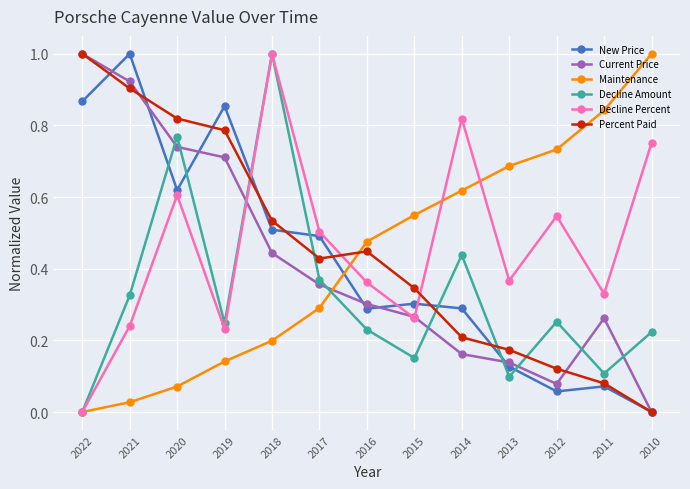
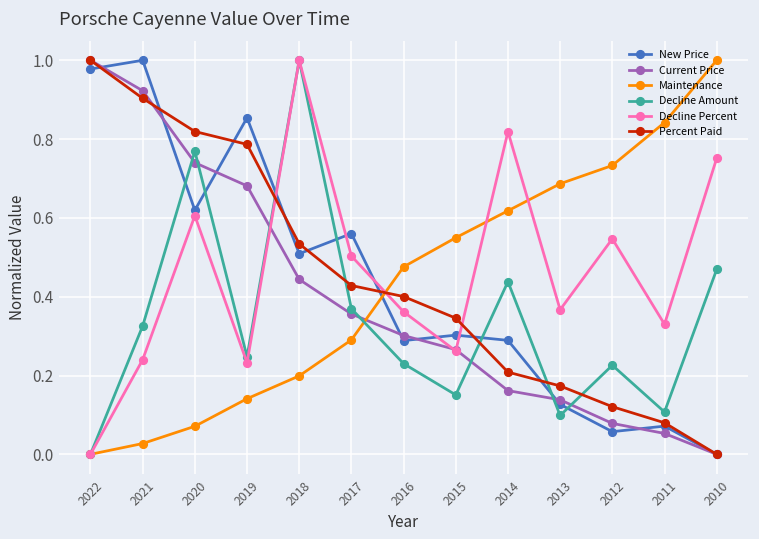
New Price, 2022: 0.87 -> 0.98
Current Price, 2019: 0.71 -> 0.68
New Price, 2017: 0.49 -> 0.56
Percent Paid, 2016: 0.45 -> 0.40
Decline Amount, 2012: 0.25 -> 0.23
Current Price, 2011: 0.26 -> 0.05
Decline Amount, 2010: 0.22 -> 0.47
